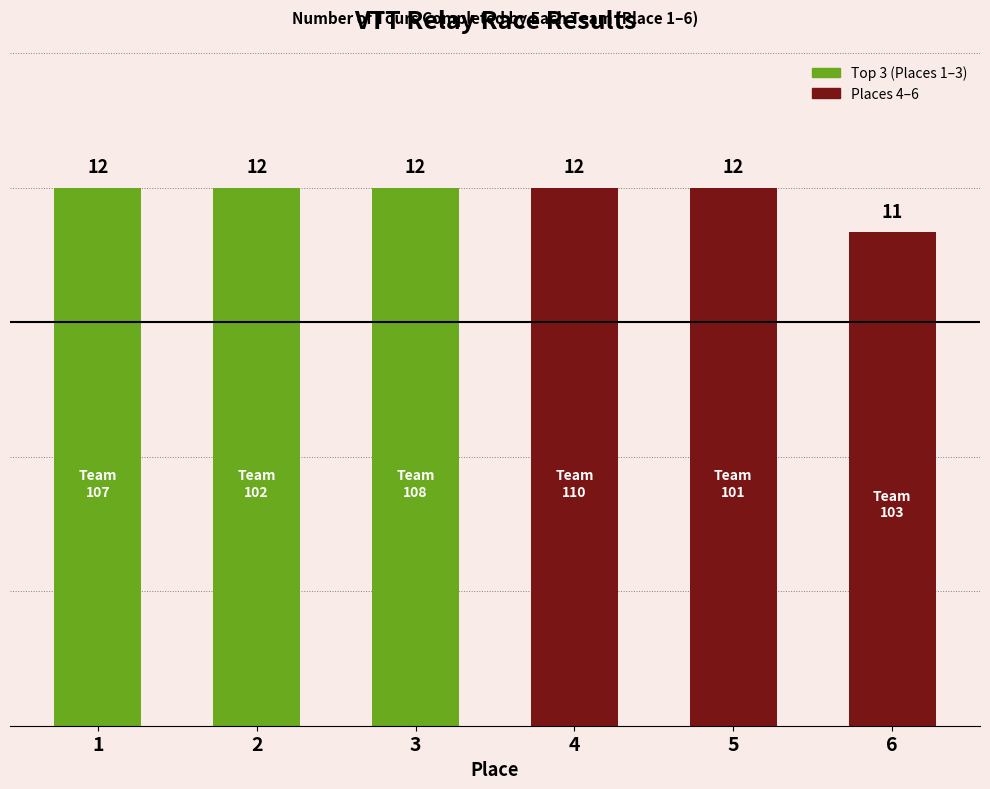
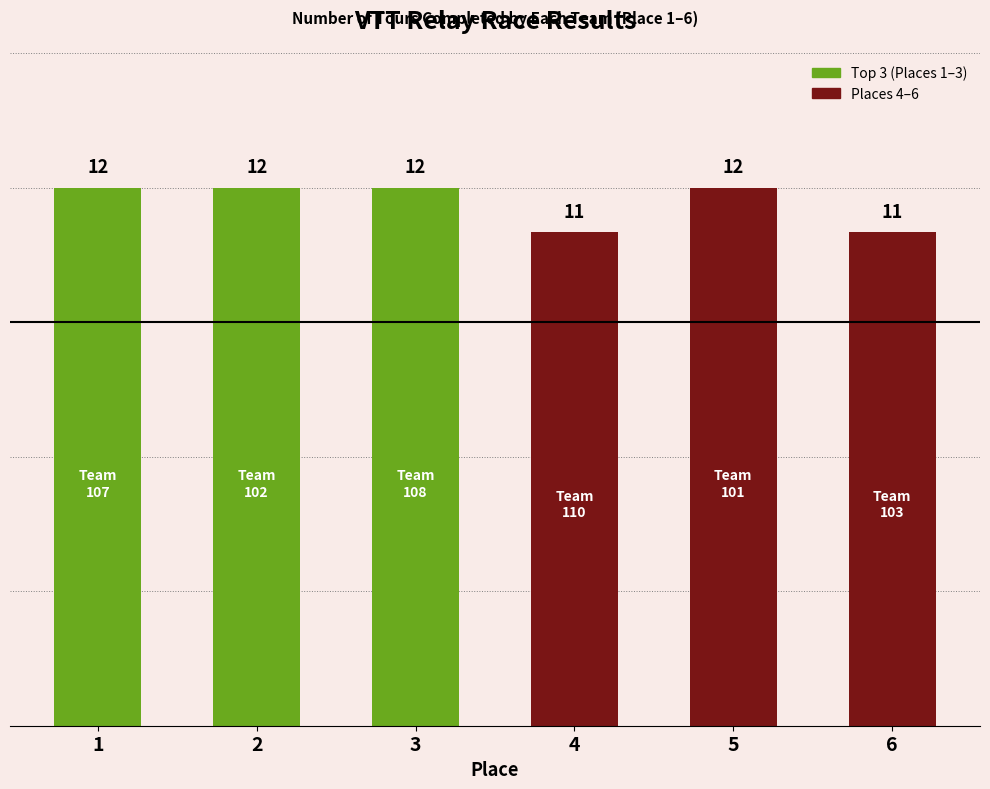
4: 12 -> 11
